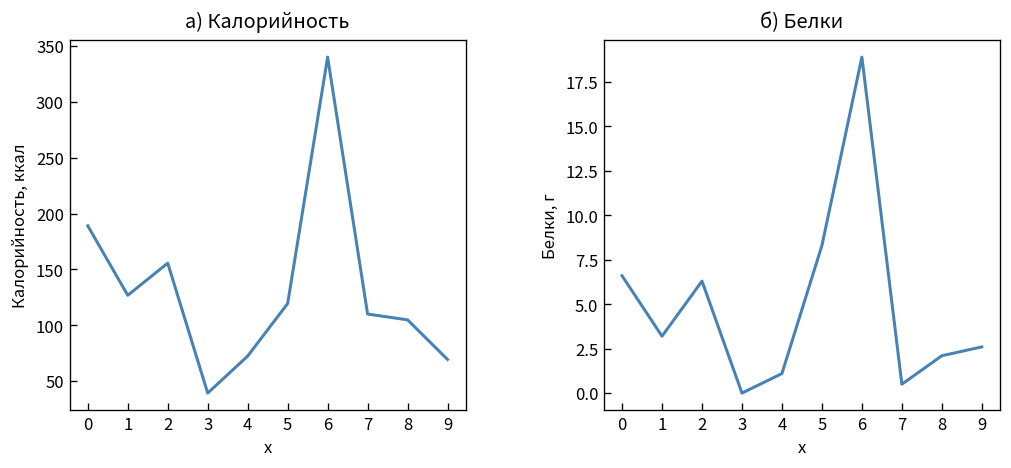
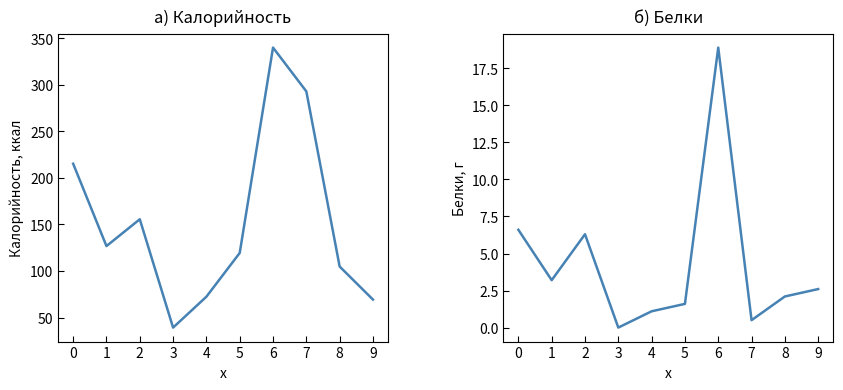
а) Калорийность, 0: 190 -> 220
а) Калорийность, 7: 110 -> 290
б) Белки, 5: 8.3 -> 1.6
